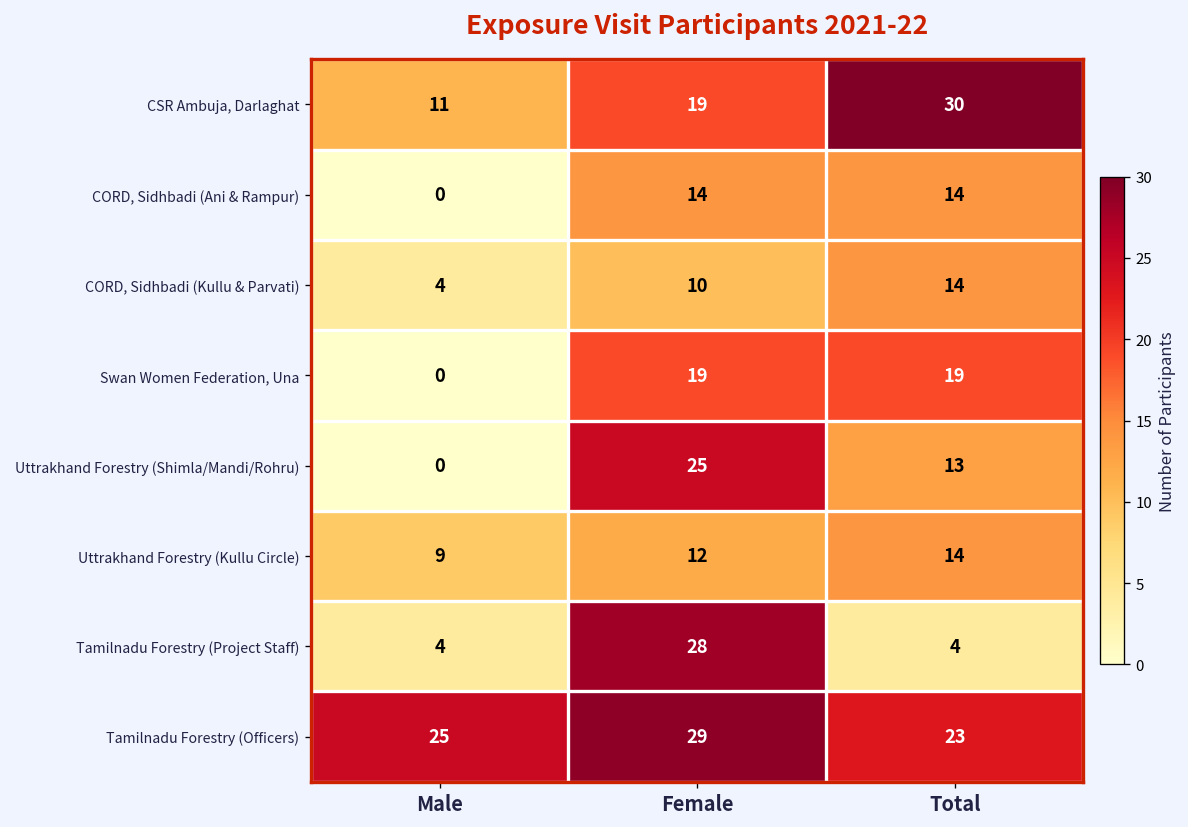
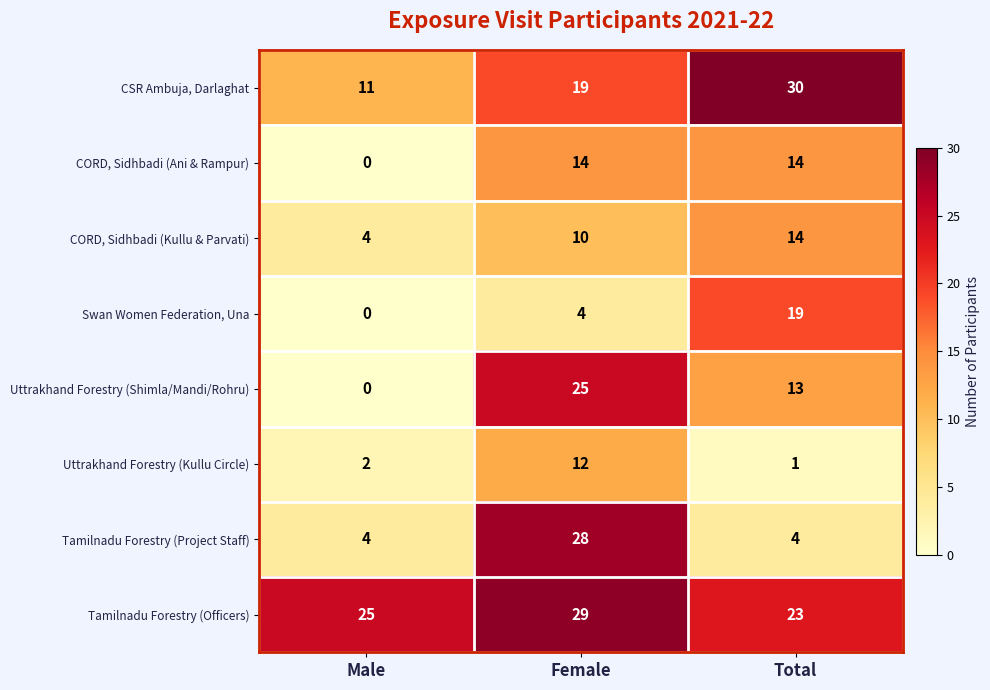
Swan Women Federation, Una, Female: 19 -> 4
Uttrakhand Forestry (Kullu Circle), Male: 9 -> 2
Uttrakhand Forestry (Kullu Circle), Total: 14 -> 1
